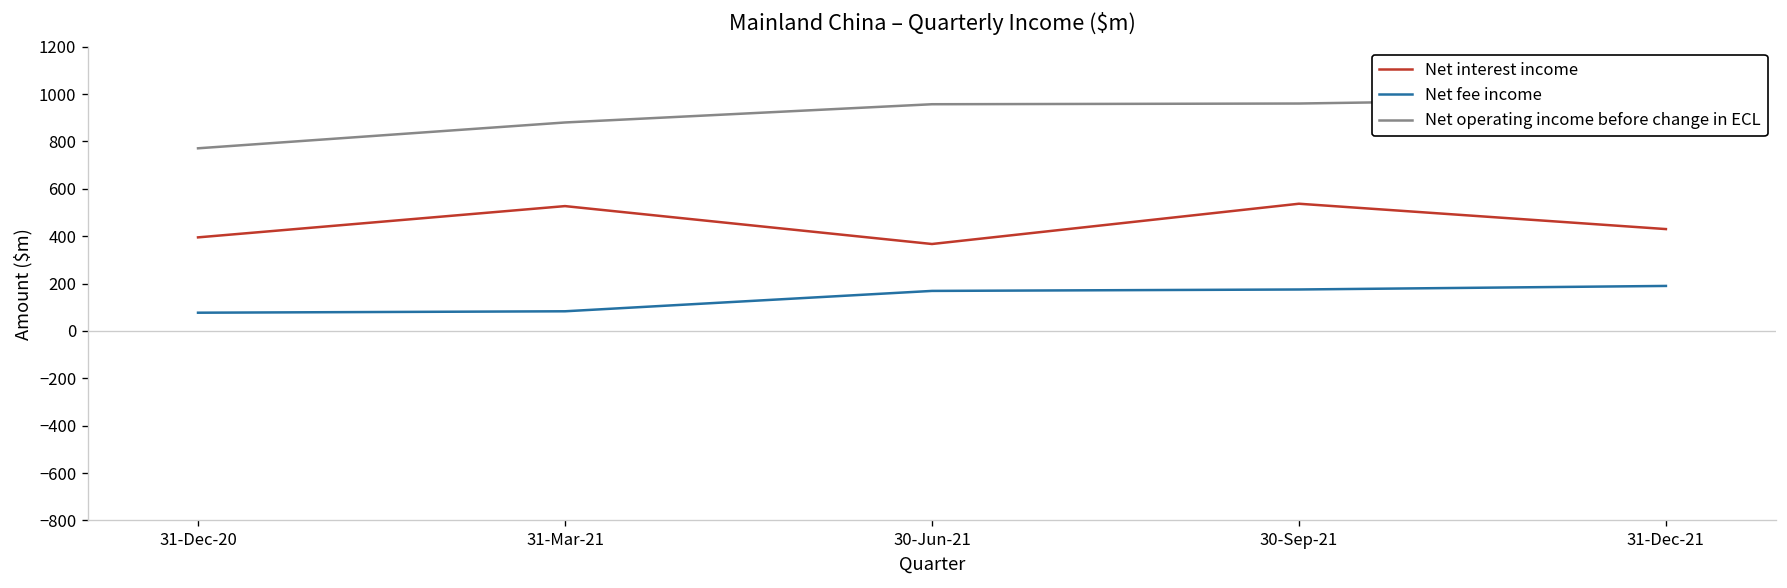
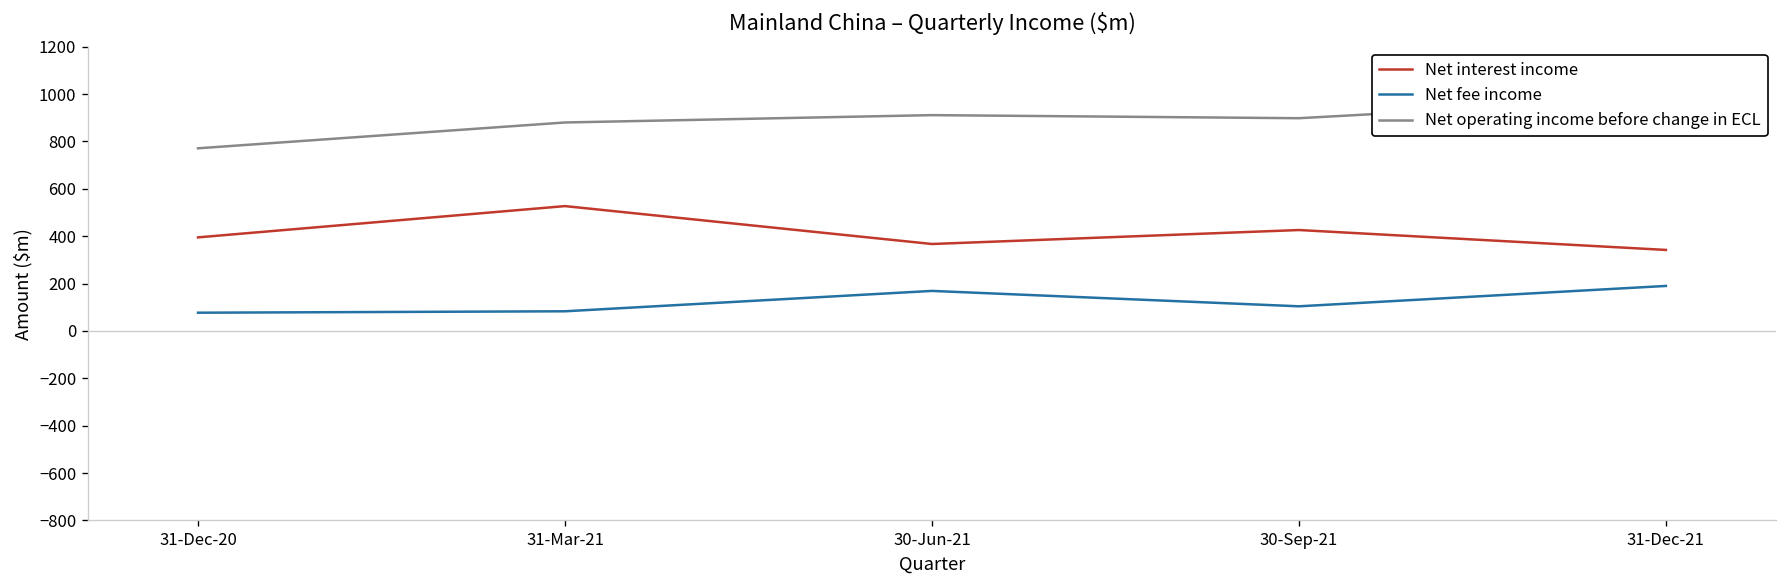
Net operating income before change in ECL, 30-Jun-21: 960 -> 910
Net interest income, 30-Sep-21: 540 -> 430
Net fee income, 30-Sep-21: 180 -> 100
Net operating income before change in ECL, 30-Sep-21: 960 -> 900
Net interest income, 31-Dec-21: 430 -> 340
